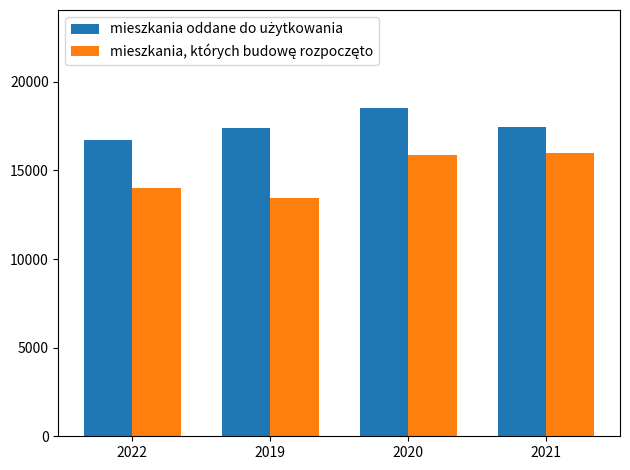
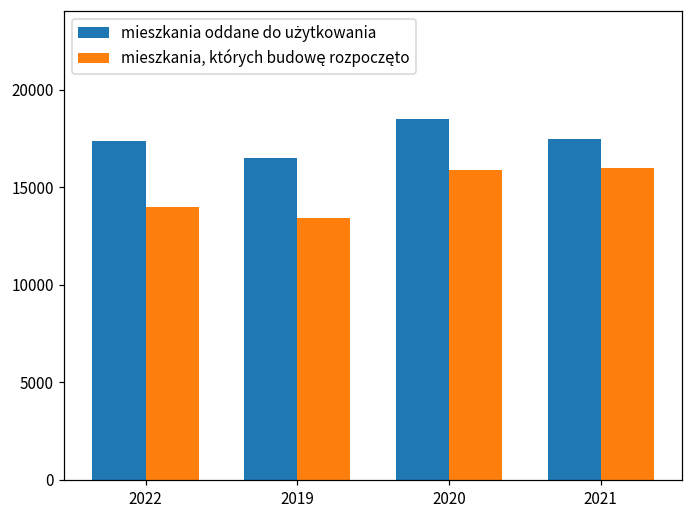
mieszkania oddane do użytkowania, 2022: 16700 -> 17400
mieszkania oddane do użytkowania, 2019: 17400 -> 16500
